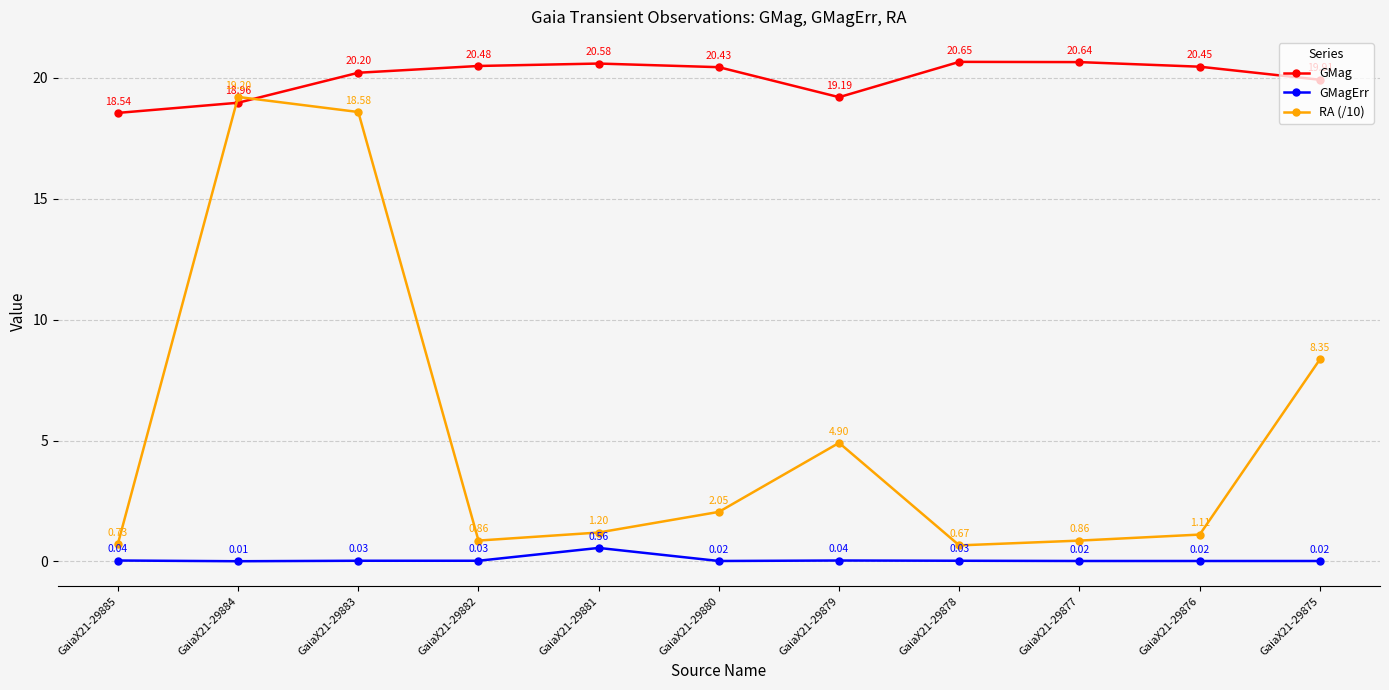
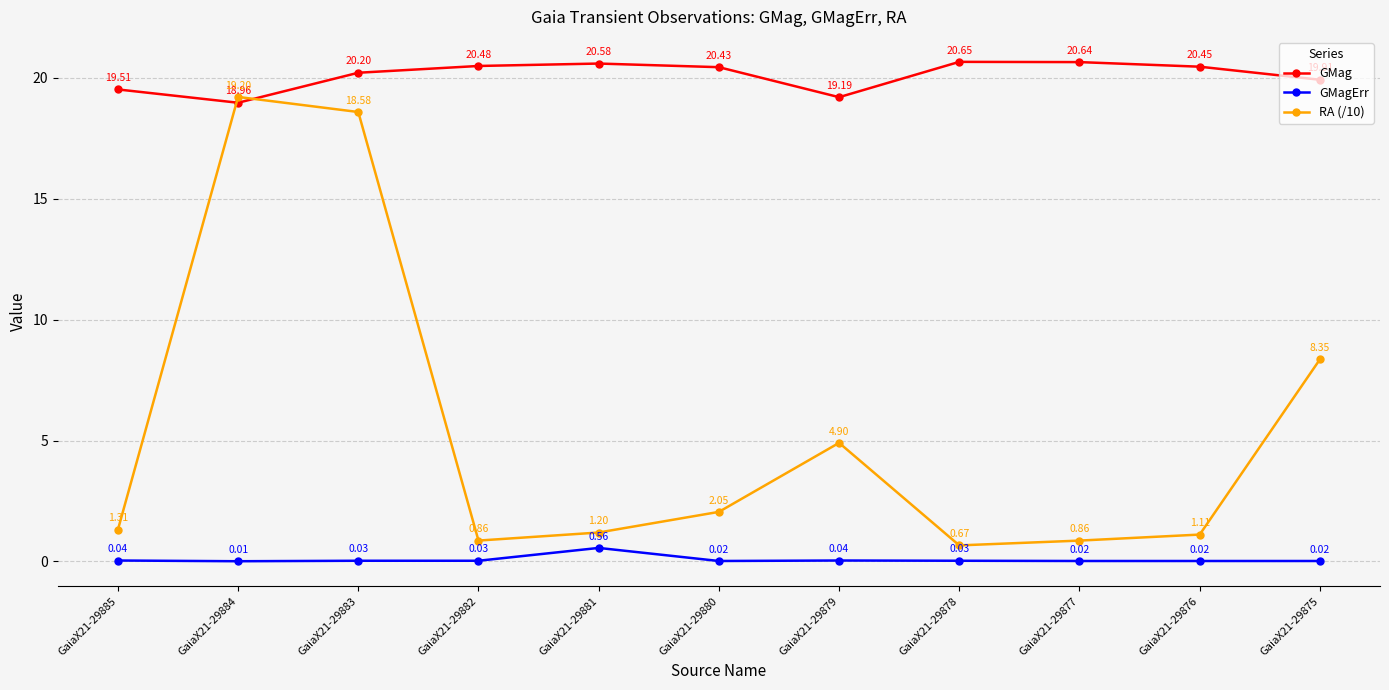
GMag, GaiaX21-29885: 18.54 -> 19.51
RA (/10), GaiaX21-29885: 0.73 -> 1.31
